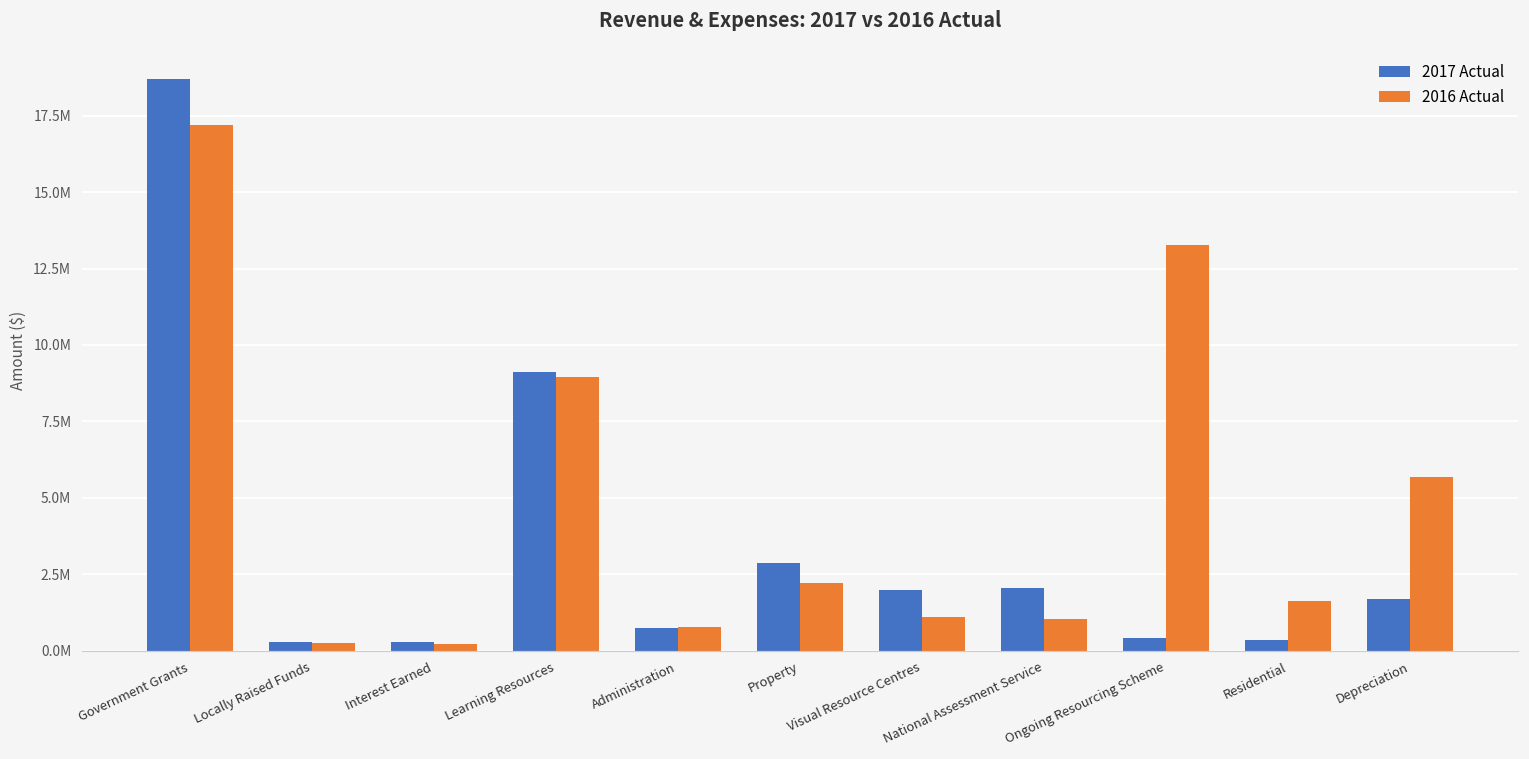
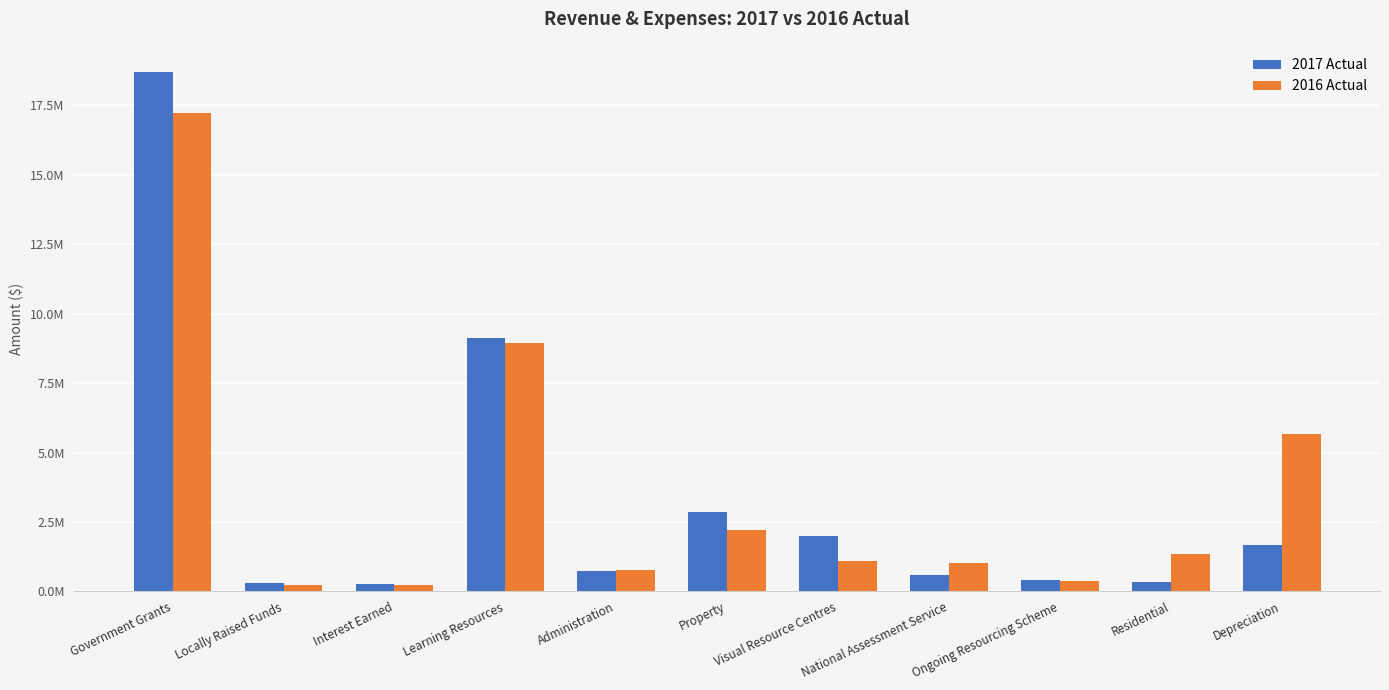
2017 Actual, National Assessment Service: 2000000 -> 600000
2016 Actual, Ongoing Resourcing Scheme: 13300000 -> 400000
2016 Actual, Residential: 1600000 -> 1300000
